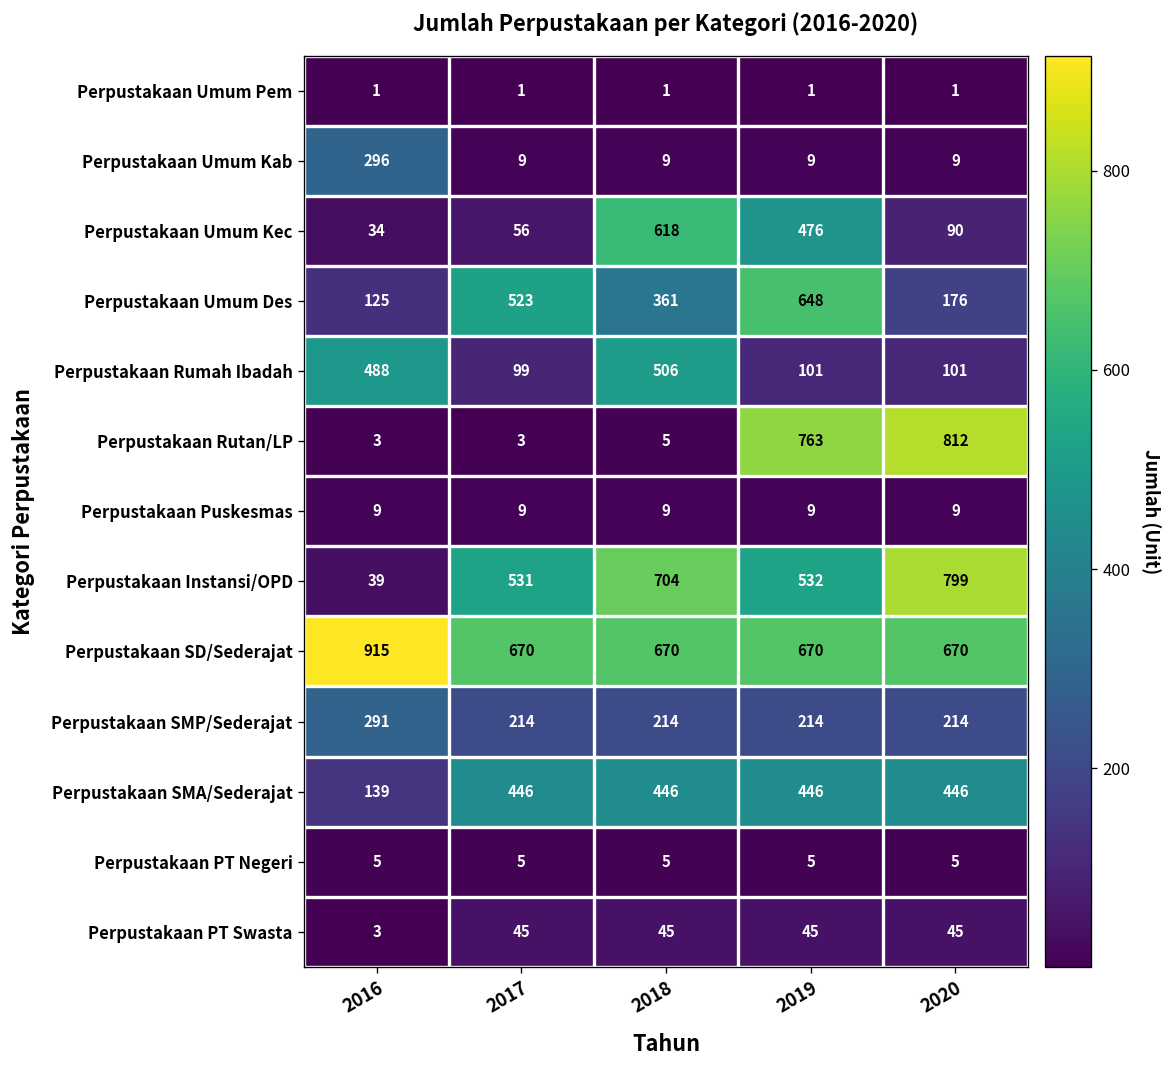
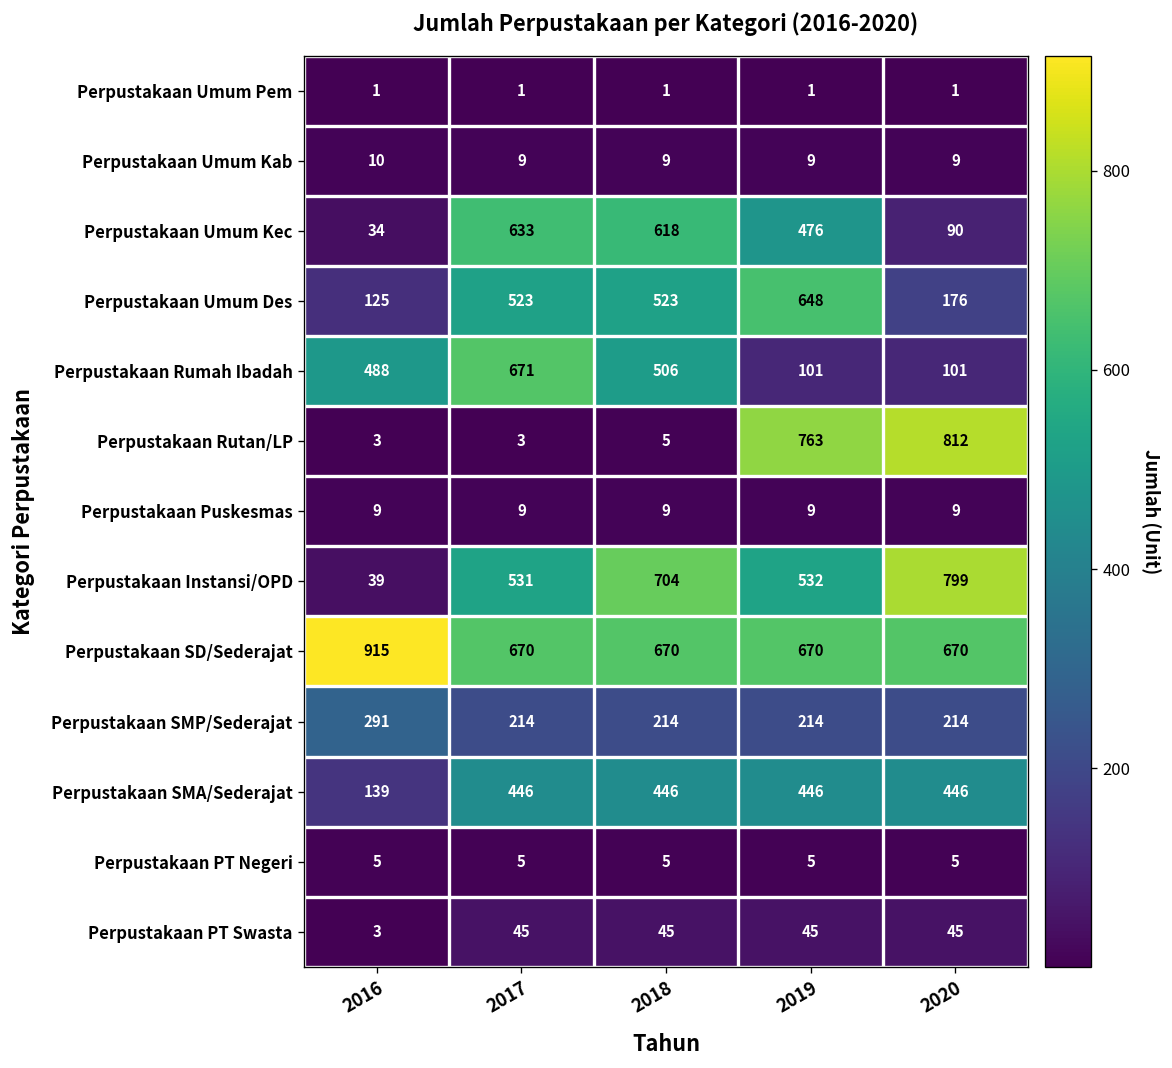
Perpustakaan Umum Kab, 2016: 296 -> 10
Perpustakaan Umum Kec, 2017: 56 -> 633
Perpustakaan Umum Des, 2018: 361 -> 523
Perpustakaan Rumah Ibadah, 2017: 99 -> 671
